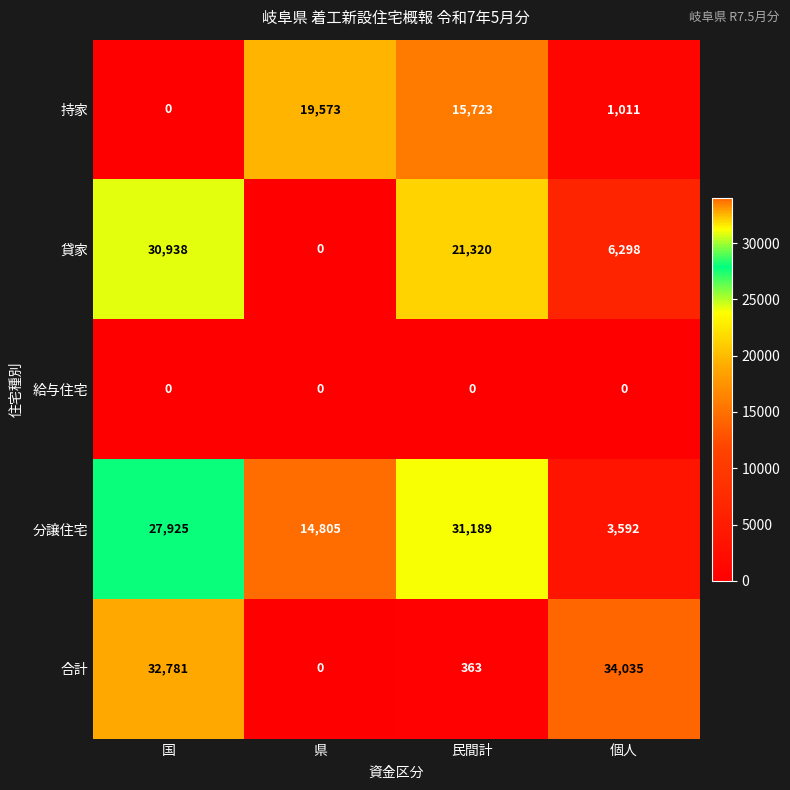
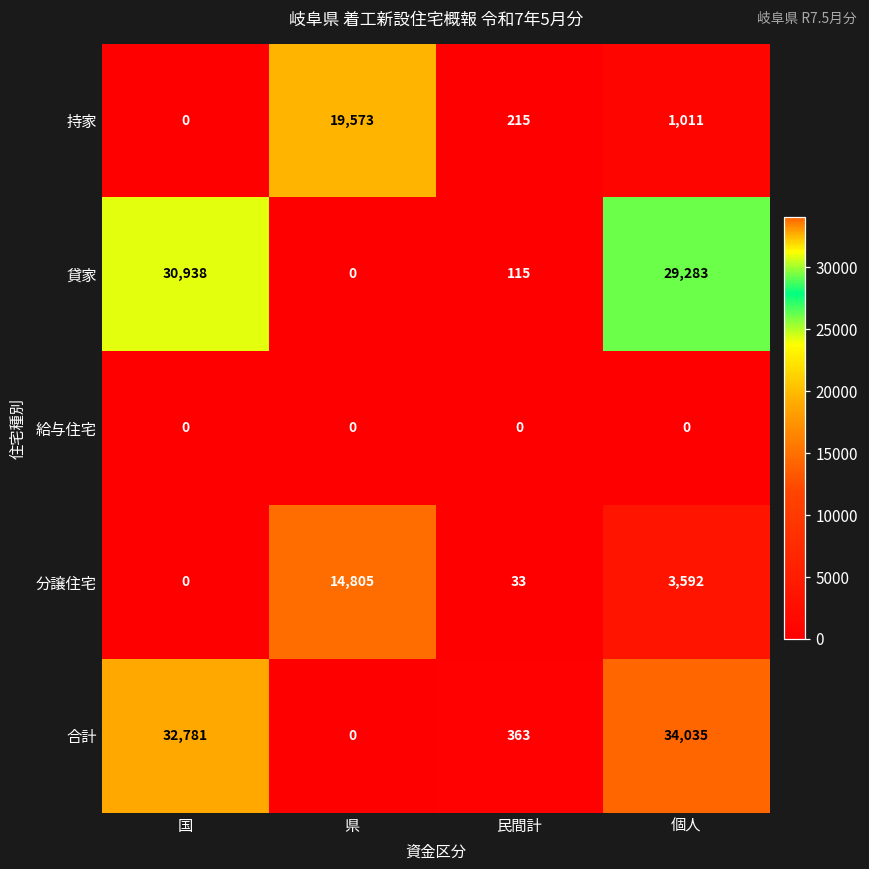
持家, 民間計: 15,723 -> 215
貸家, 民間計: 21,320 -> 115
貸家, 個人: 6,298 -> 29,283
分譲住宅, 国: 27,925 -> 0
分譲住宅, 民間計: 31,189 -> 33
